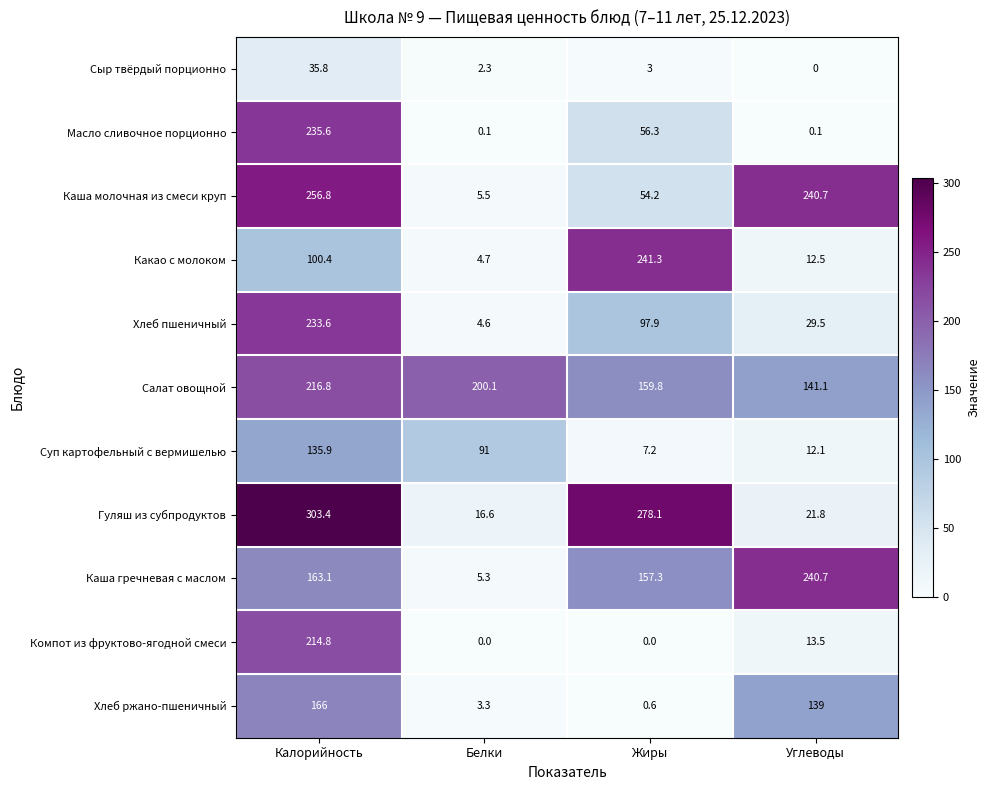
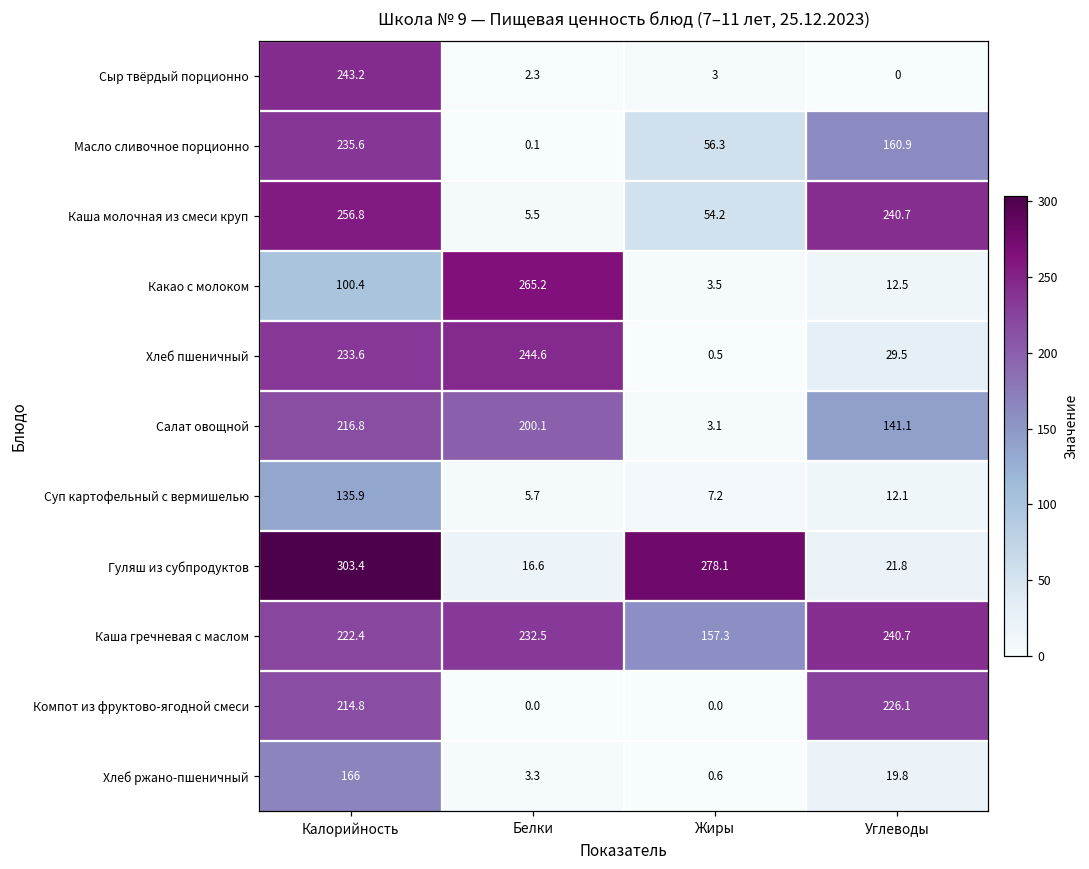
Сыр твёрдый порционно, Калорийность: 35.8 -> 243.2
Масло сливочное порционно, Углеводы: 0.1 -> 160.9
Какао с молоком, Белки: 4.7 -> 265.2
Какао с молоком, Жиры: 241.3 -> 3.5
Хлеб пшеничный, Белки: 4.6 -> 244.6
Хлеб пшеничный, Жиры: 97.9 -> 0.5
Салат овощной, Жиры: 159.8 -> 3.1
Суп картофельный с вермишелью, Белки: 91 -> 5.7
Каша гречневая с маслом, Калорийность: 163.1 -> 222.4
Каша гречневая с маслом, Белки: 5.3 -> 232.5
Компот из фруктово-ягодной смеси, Углеводы: 13.5 -> 226.1
Хлеб ржано-пшеничный, Углеводы: 139 -> 19.8
